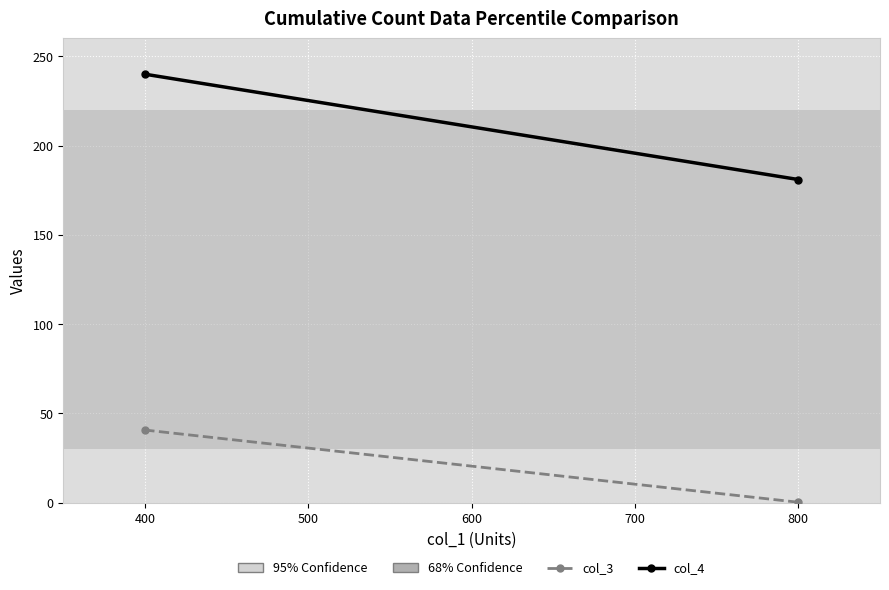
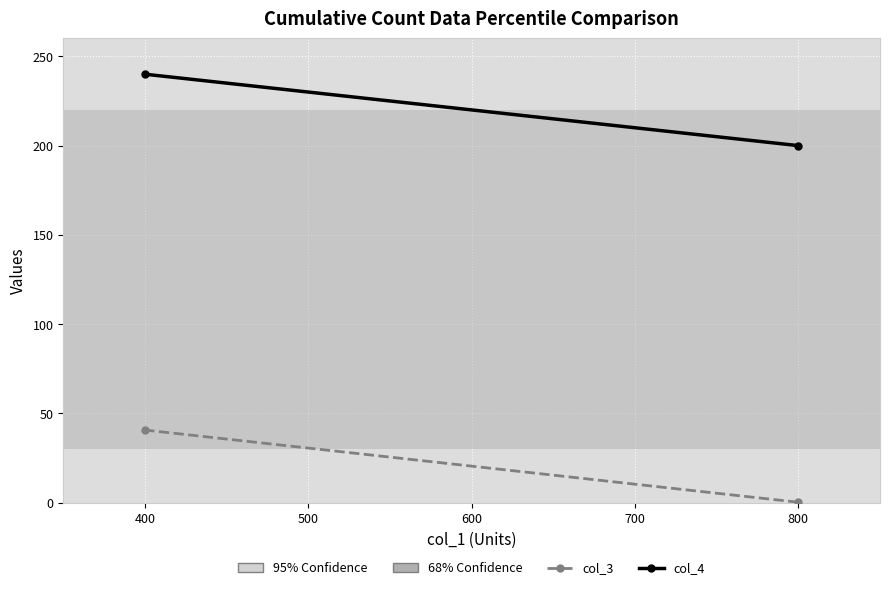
col_4, 800: 181 -> 200
